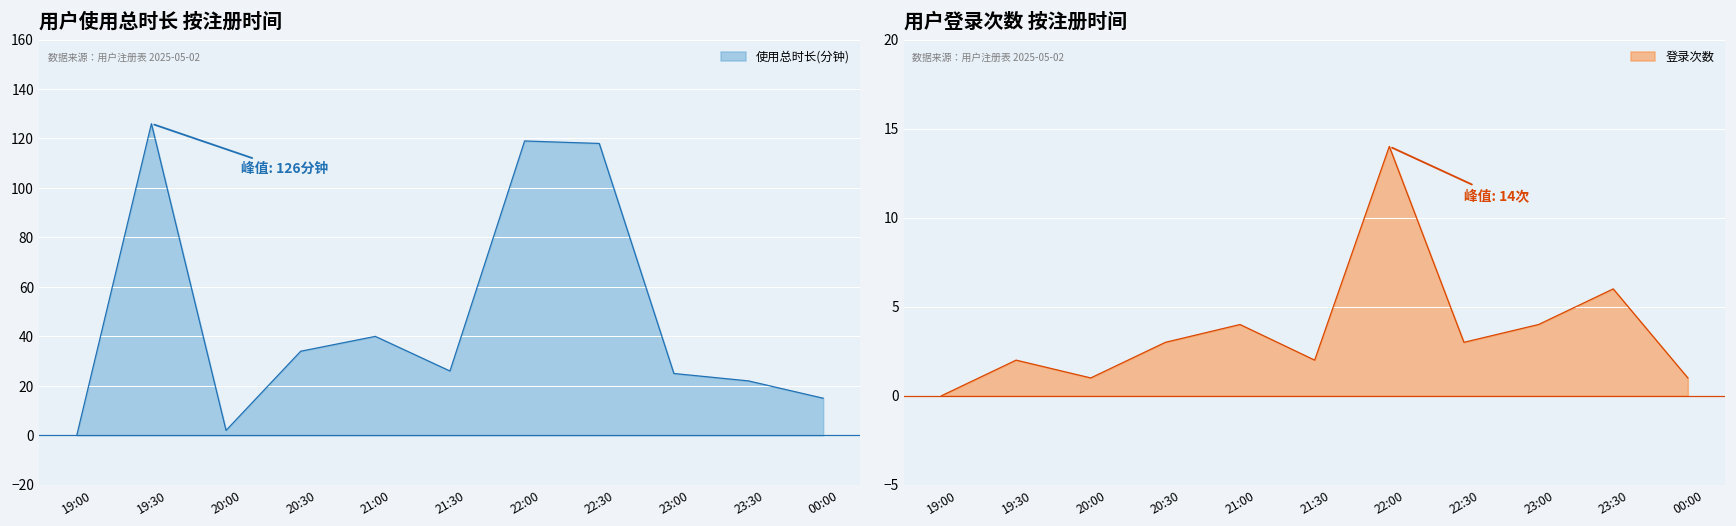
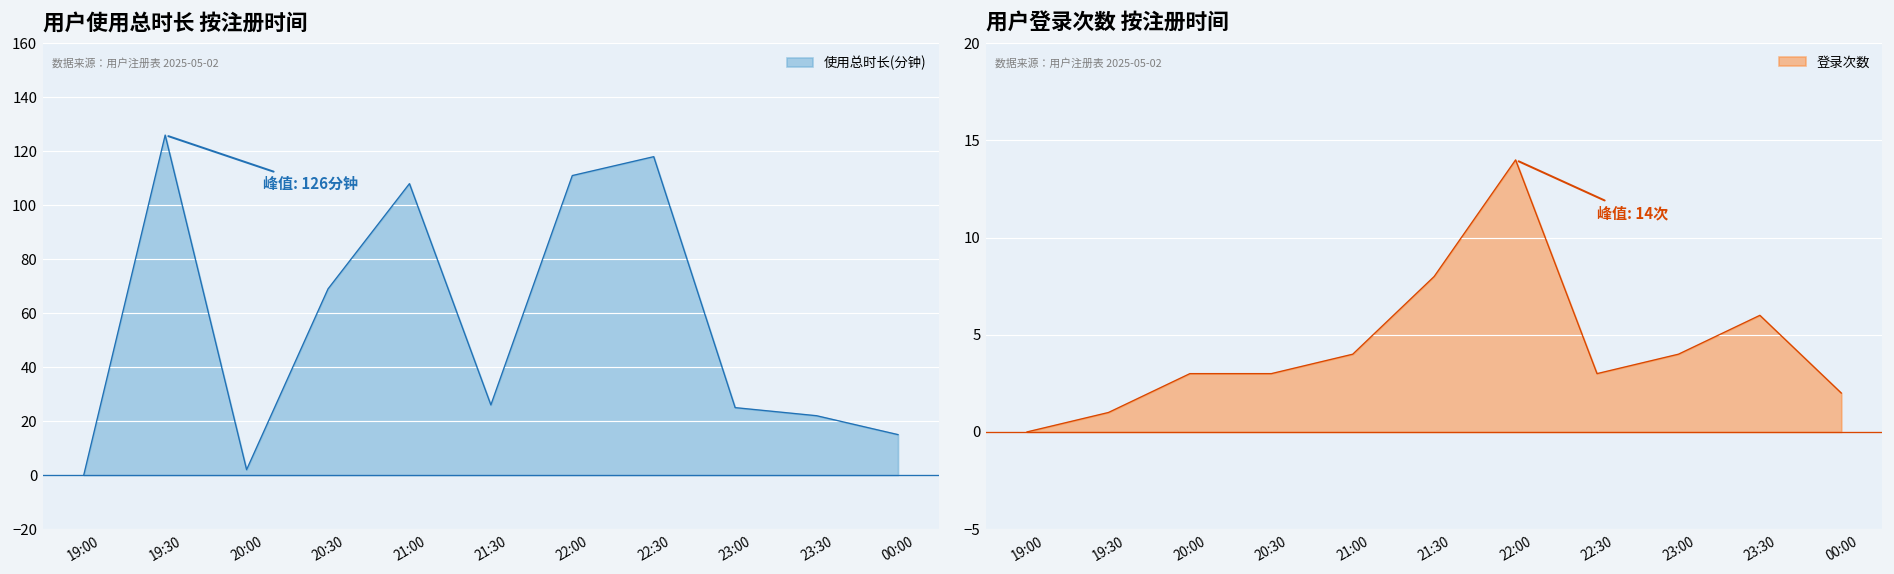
用户使用总时长 按注册时间, 20:30: 34 -> 69
用户使用总时长 按注册时间, 21:00: 40 -> 108
用户使用总时长 按注册时间, 22:00: 119 -> 111
用户登录次数 按注册时间, 19:30: 2 -> 1
用户登录次数 按注册时间, 20:00: 1 -> 3
用户登录次数 按注册时间, 21:30: 2 -> 8
用户登录次数 按注册时间, 00:00: 1 -> 2
